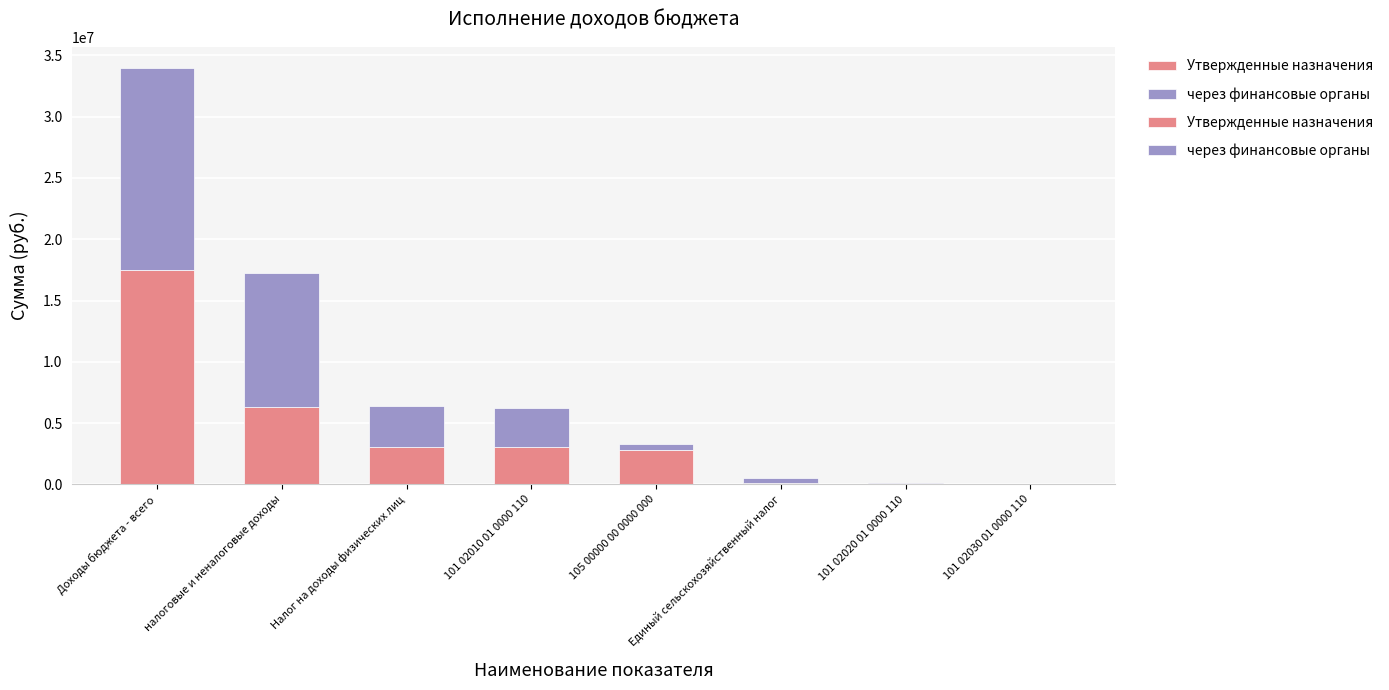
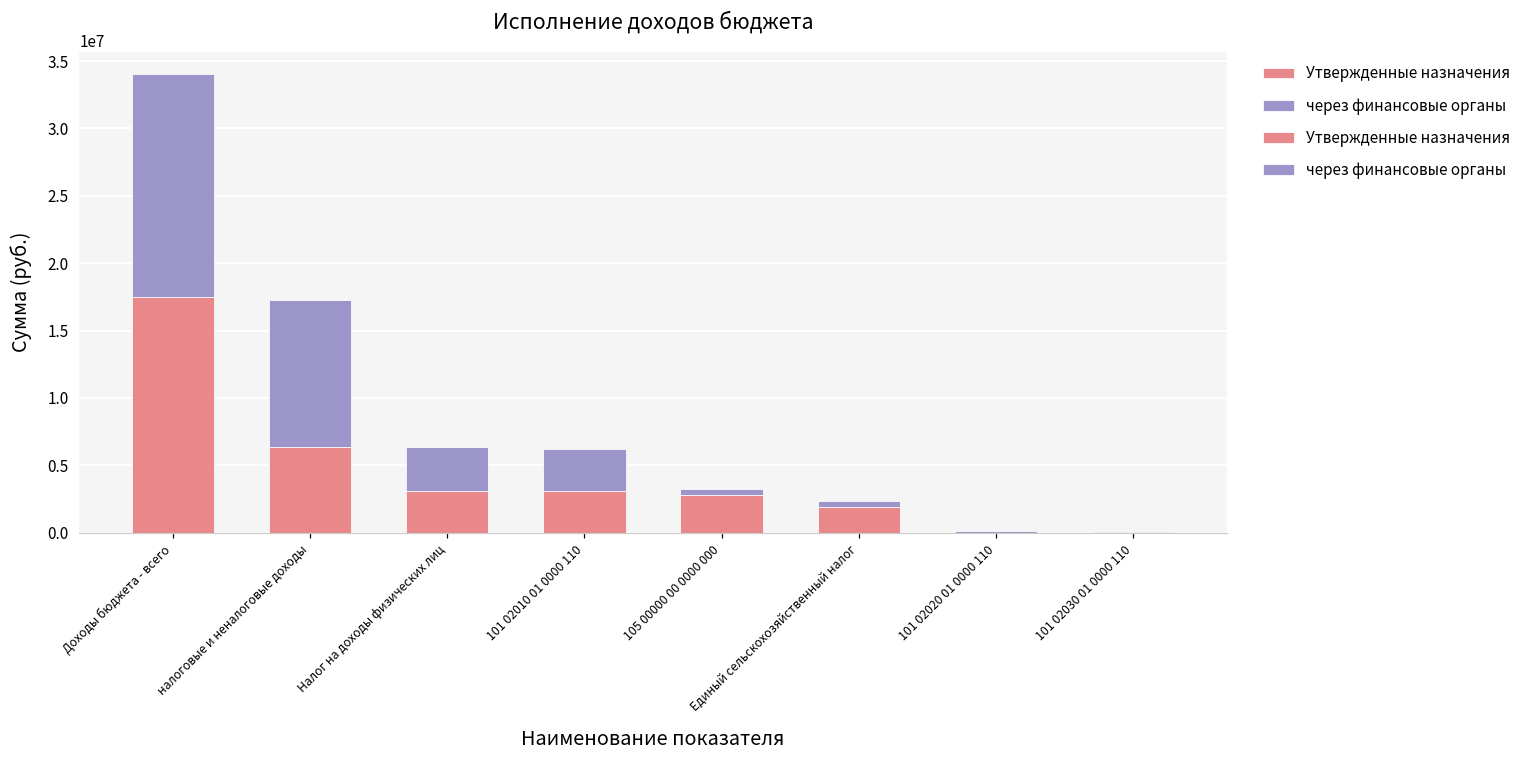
Утвержденные назначения, Единый сельскохозяйственный налог: 100000 -> 1900000
